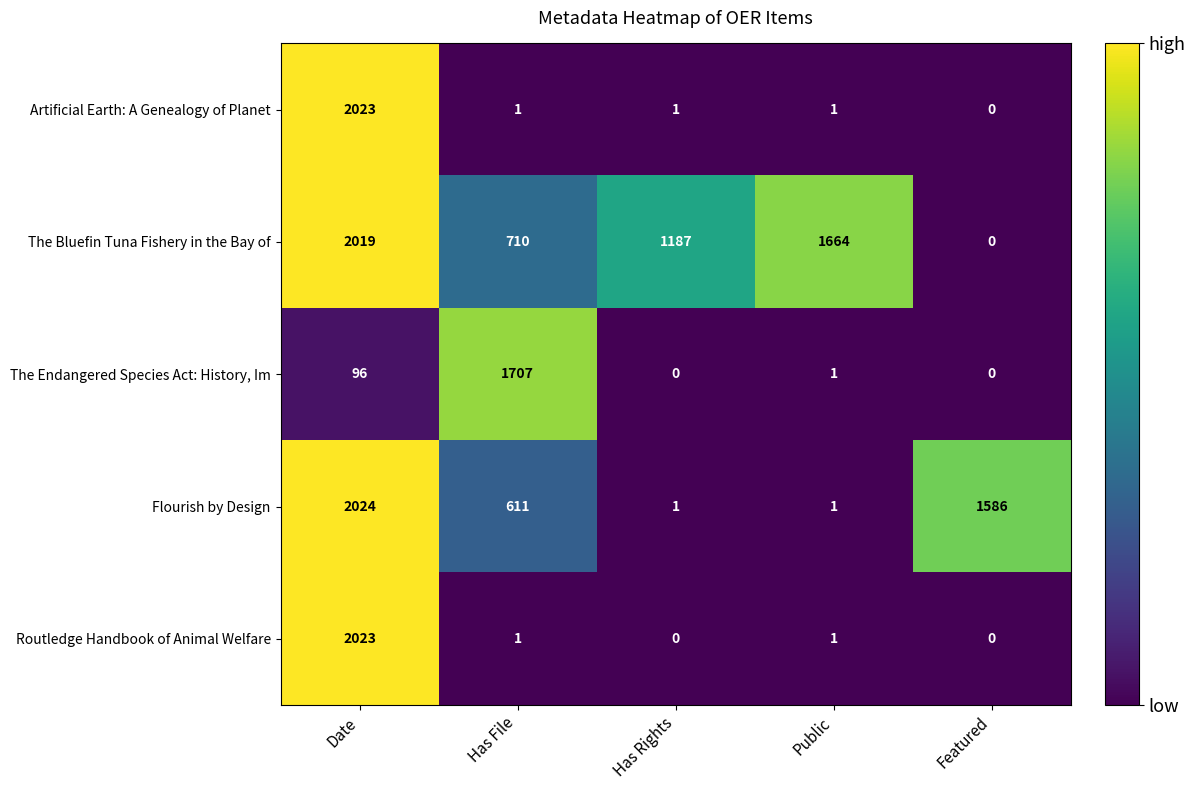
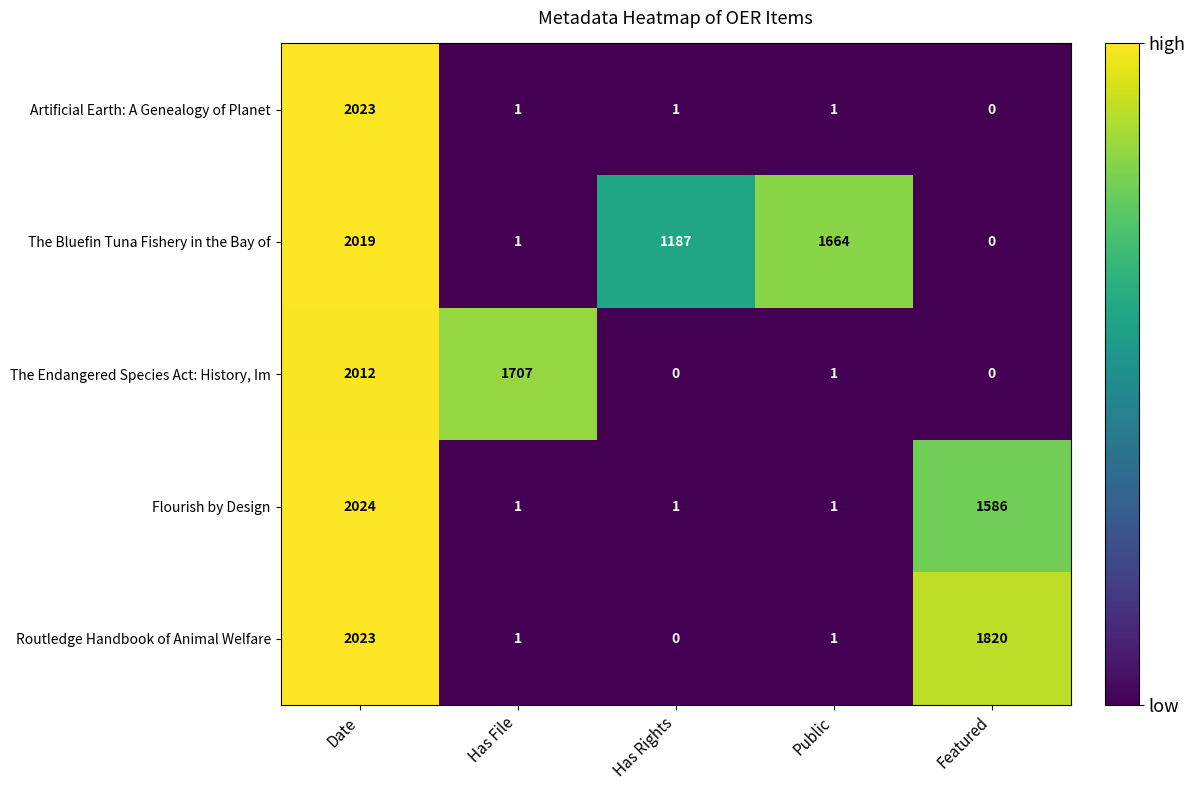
The Bluefin Tuna Fishery in the Bay of, Has File: 710 -> 1
The Endangered Species Act: History, Im, Date: 96 -> 2012
Flourish by Design, Has File: 611 -> 1
Routledge Handbook of Animal Welfare, Featured: 0 -> 1820
